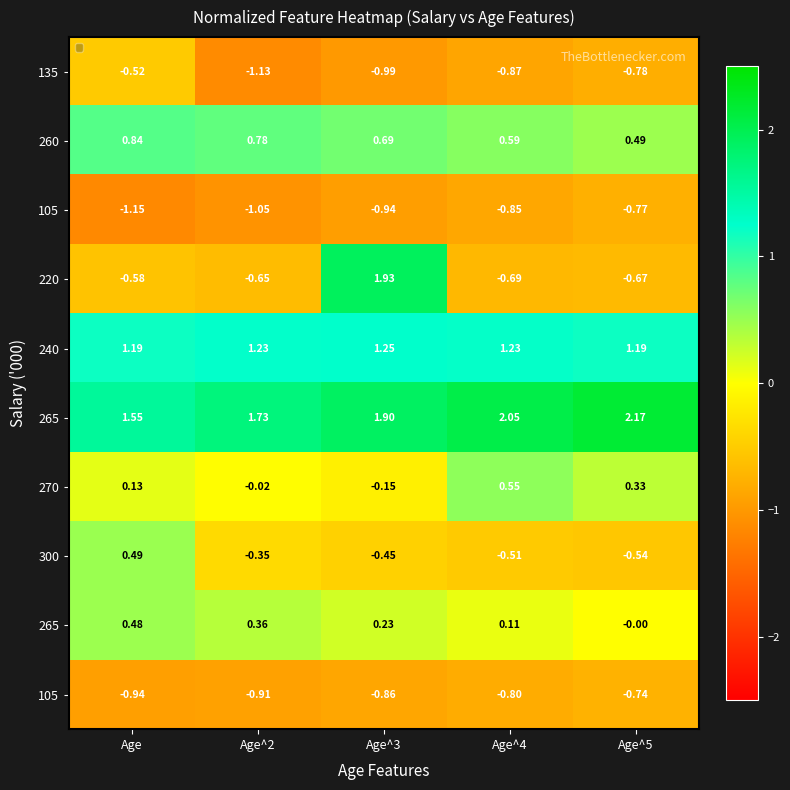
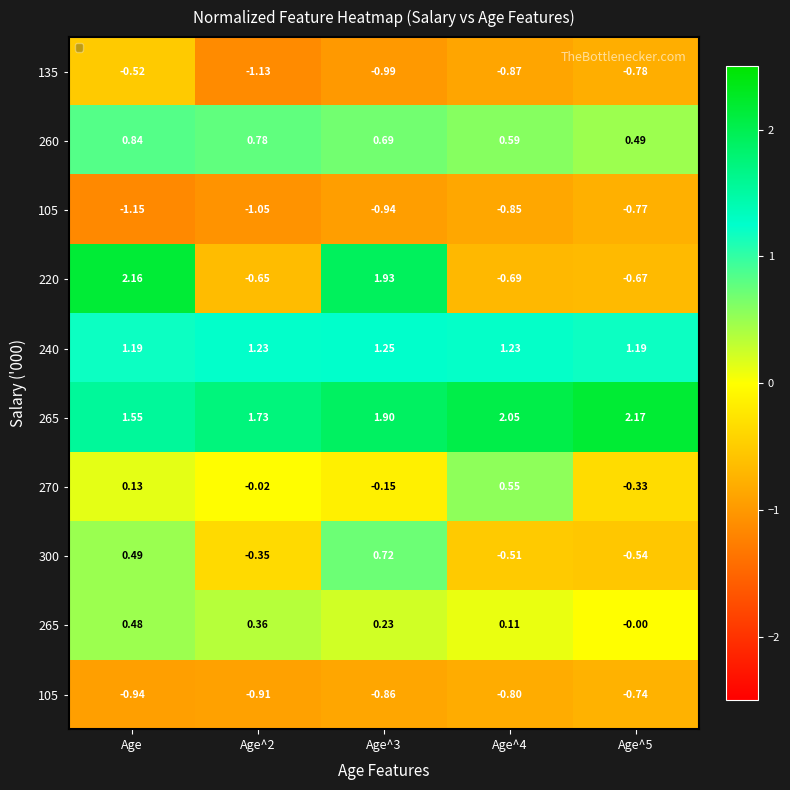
220, Age: -0.58 -> 2.16
270, Age^5: 0.33 -> -0.33
300, Age^3: -0.45 -> 0.72
